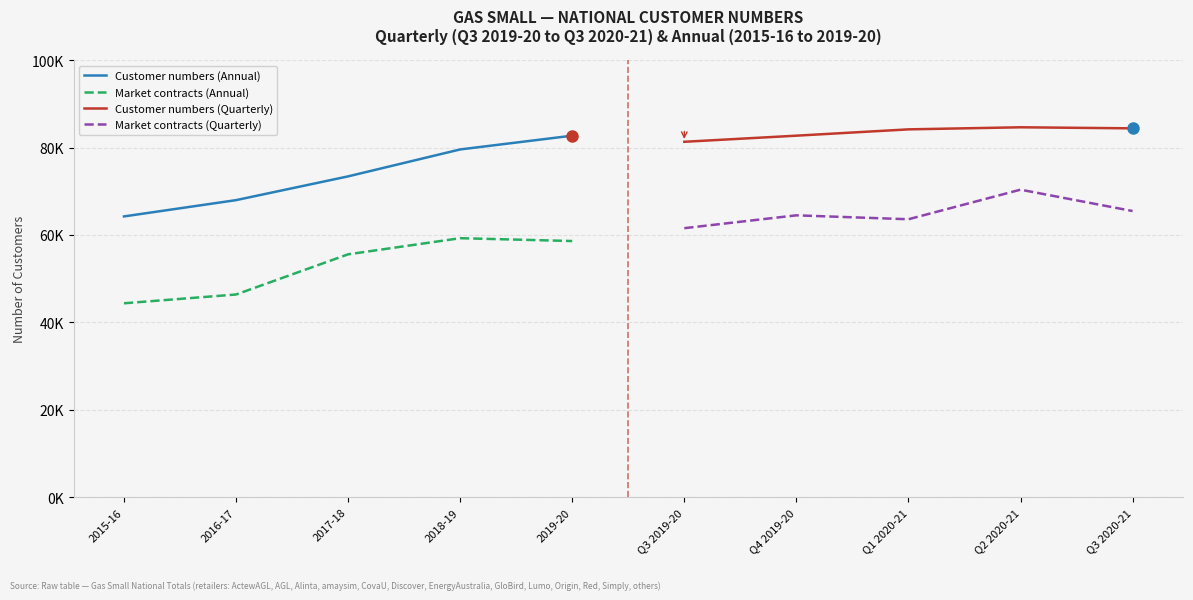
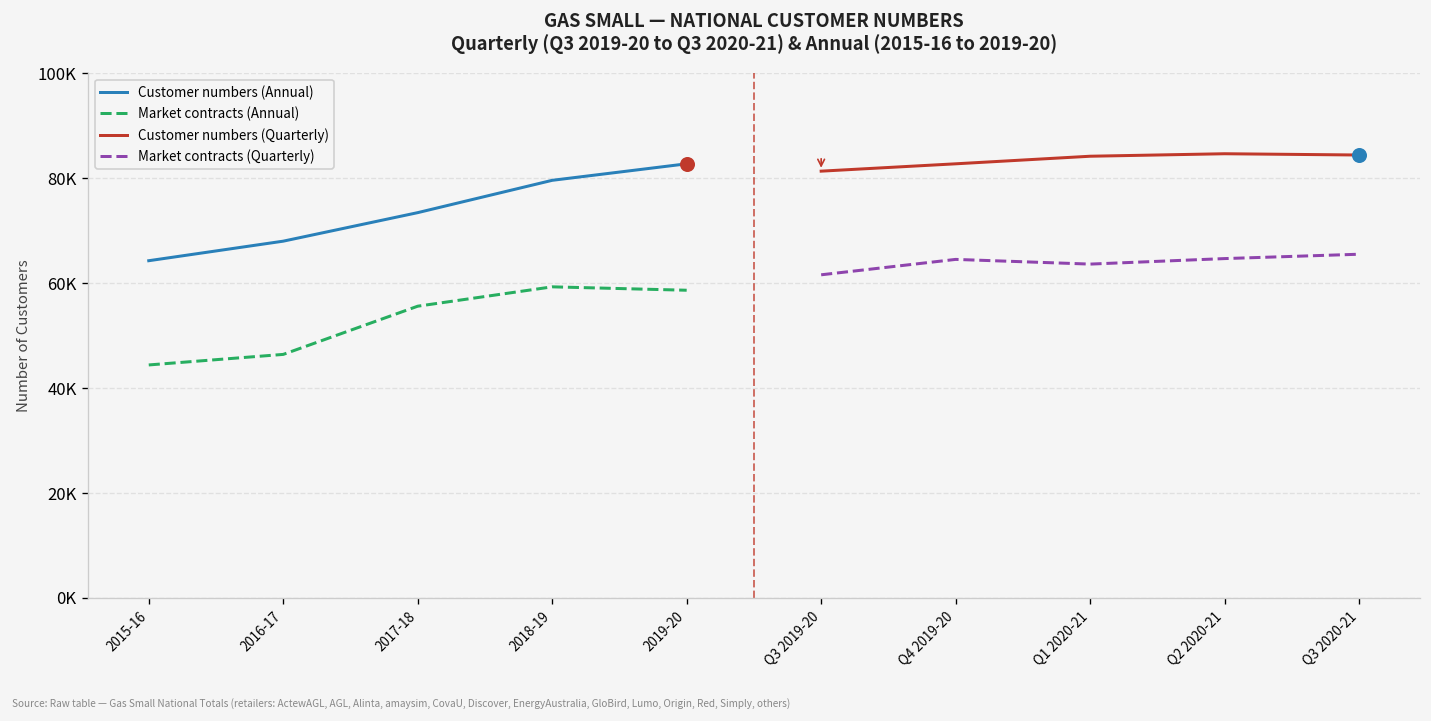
Market contracts (Quarterly), Q2 2020-21: 70000 -> 65000
